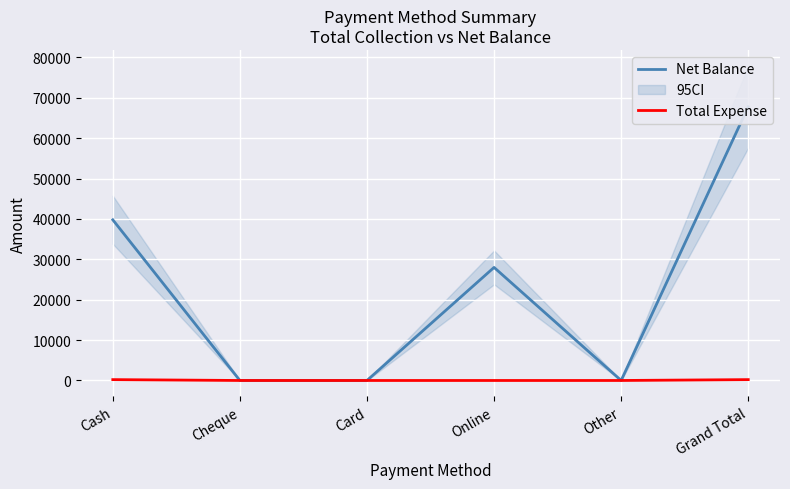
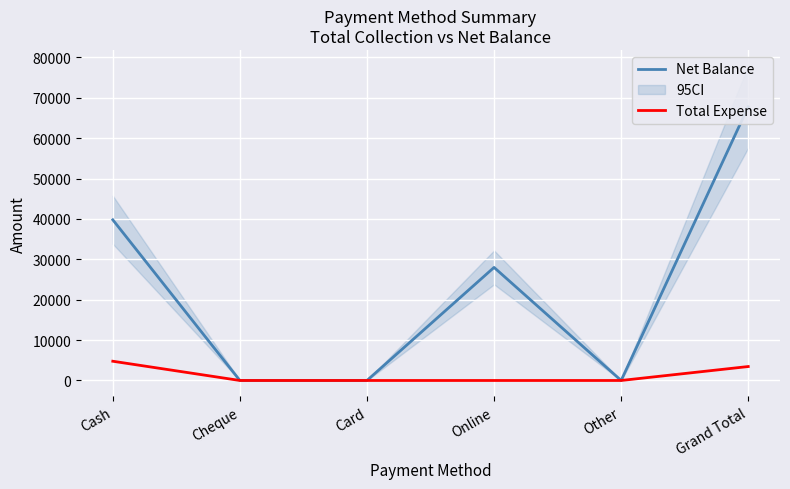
Total Expense, Cash: 0 -> 5000
Total Expense, Grand Total: 0 -> 3000
